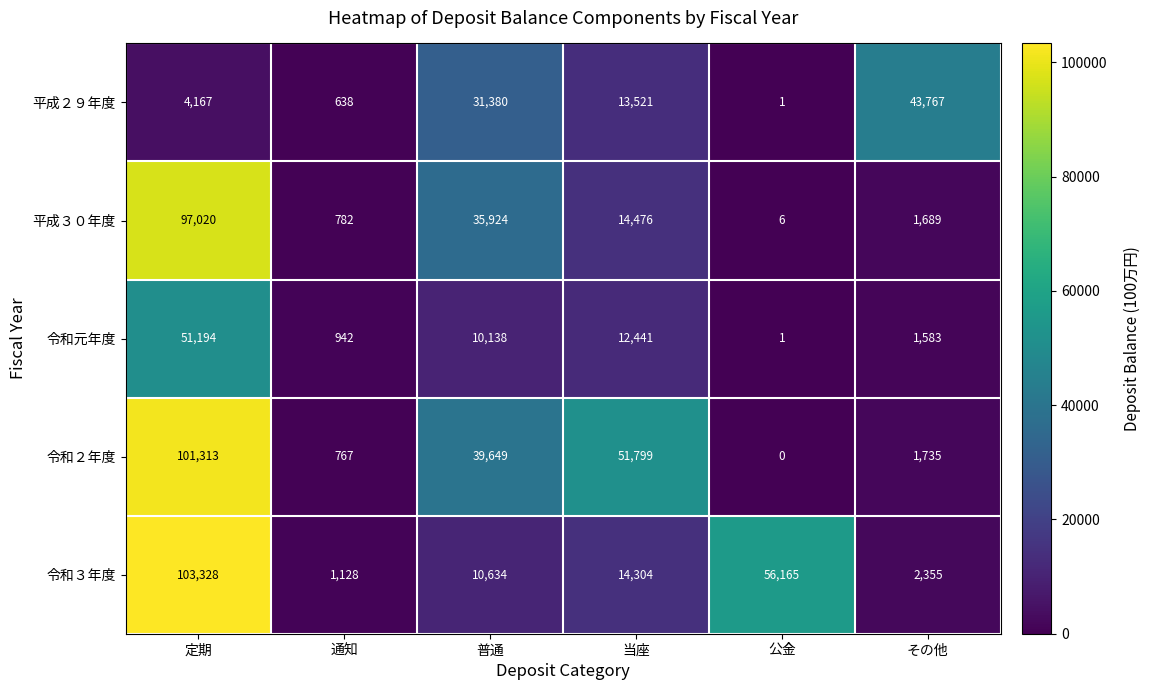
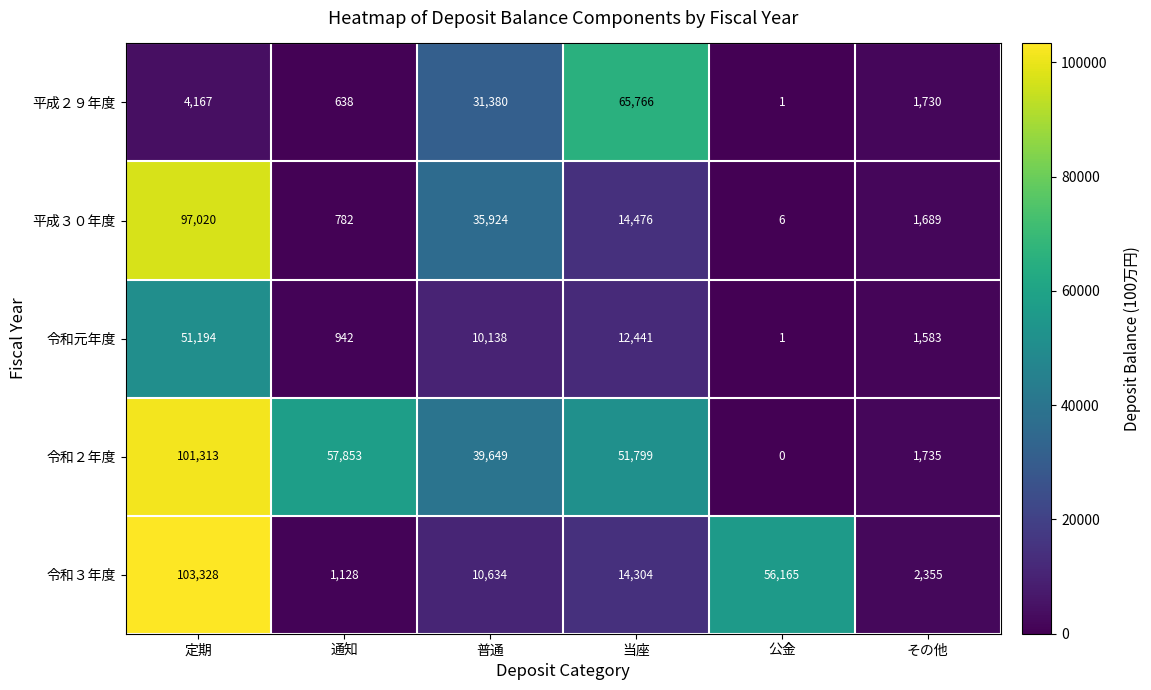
平成２９年度, 当座: 13,521 -> 65,766
平成２９年度, その他: 43,767 -> 1,730
令和２年度, 通知: 767 -> 57,853
